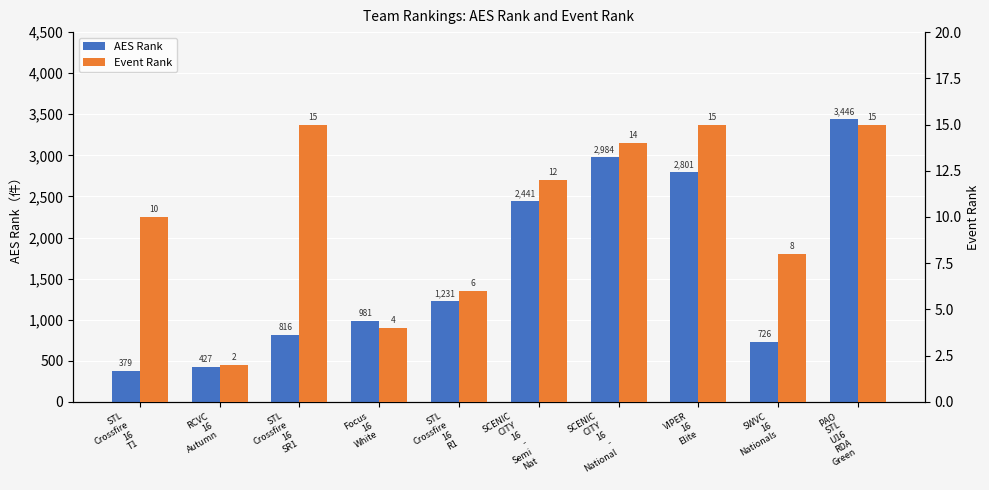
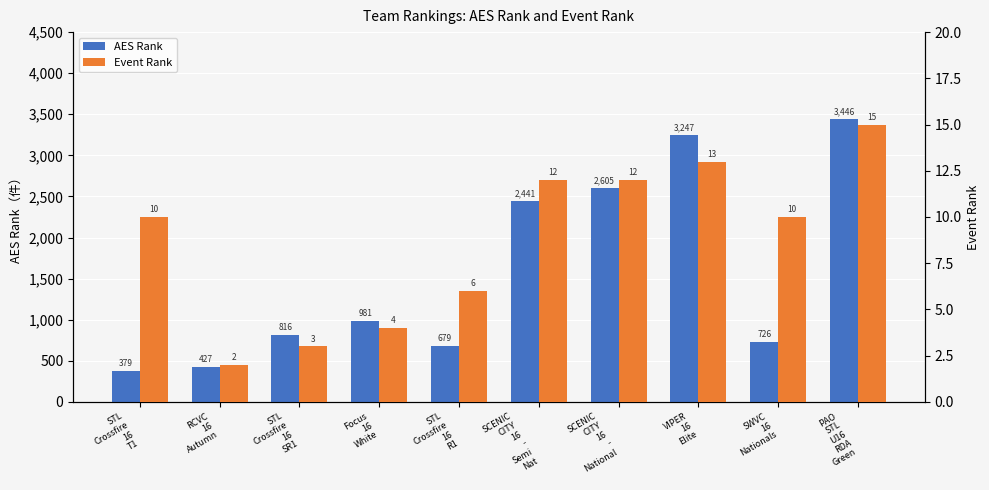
AES Rank, STL Crossfire 16 R1: 1,231 -> 679
AES Rank, SCENIC CITY 16 - National: 2,984 -> 2,605
AES Rank, VIPER 16 Elite: 2,801 -> 3,247
Event Rank, STL Crossfire 16 SR1: 15 -> 3
Event Rank, SCENIC CITY 16 - National: 14 -> 12
Event Rank, VIPER 16 Elite: 15 -> 13
Event Rank, SWVC 16 Nationals: 8 -> 10
